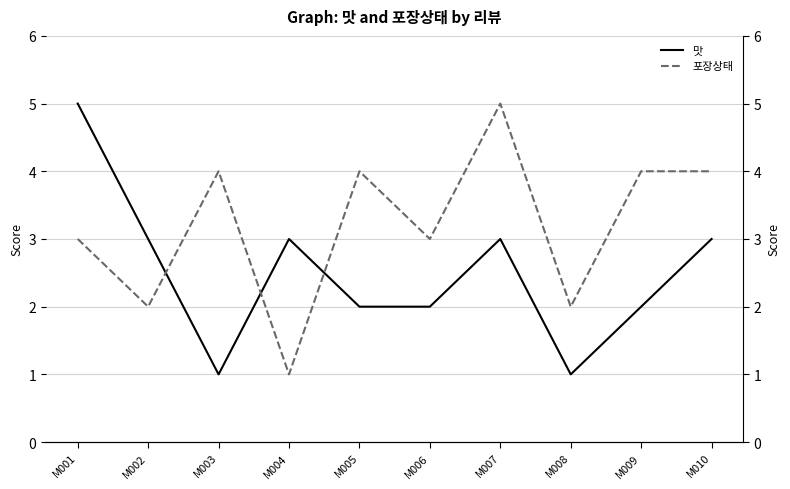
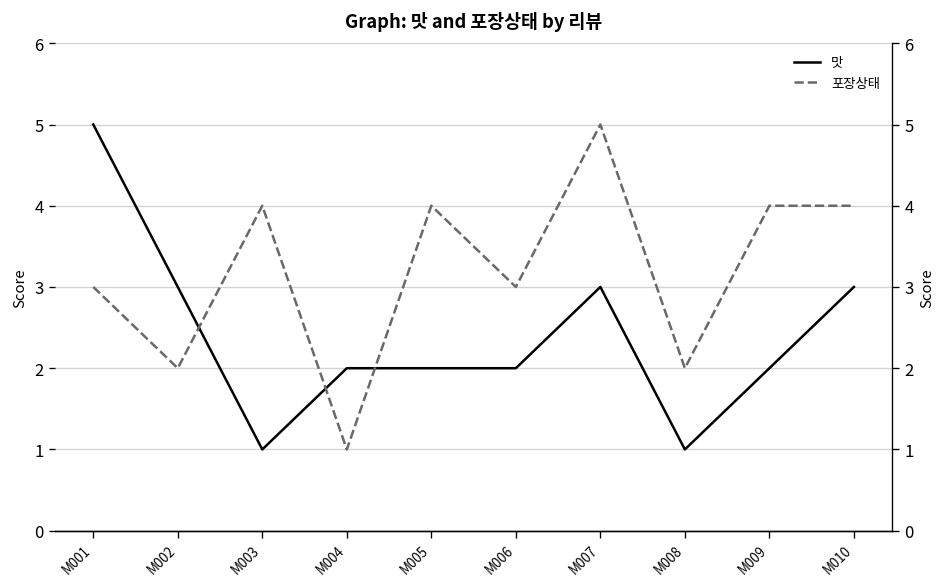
맛, M004: 3 -> 2
